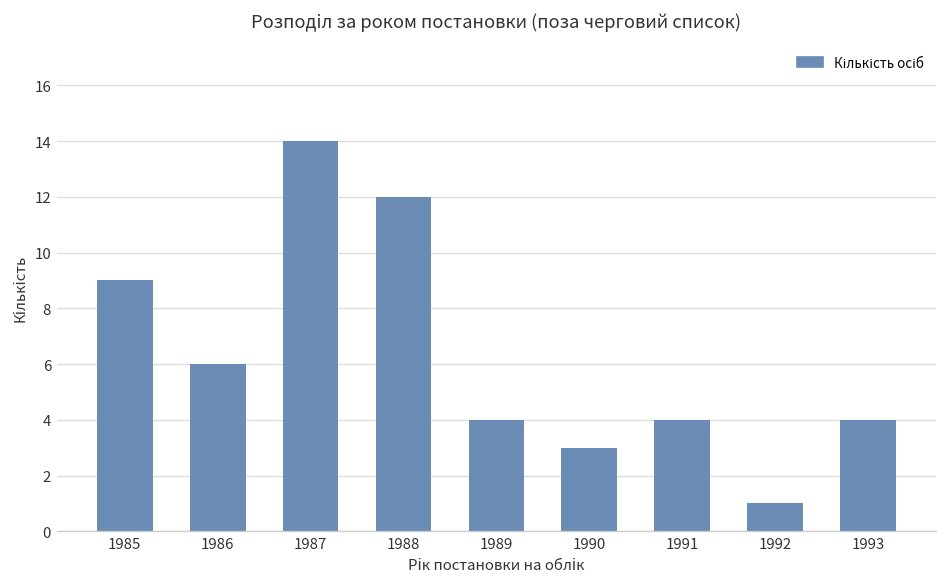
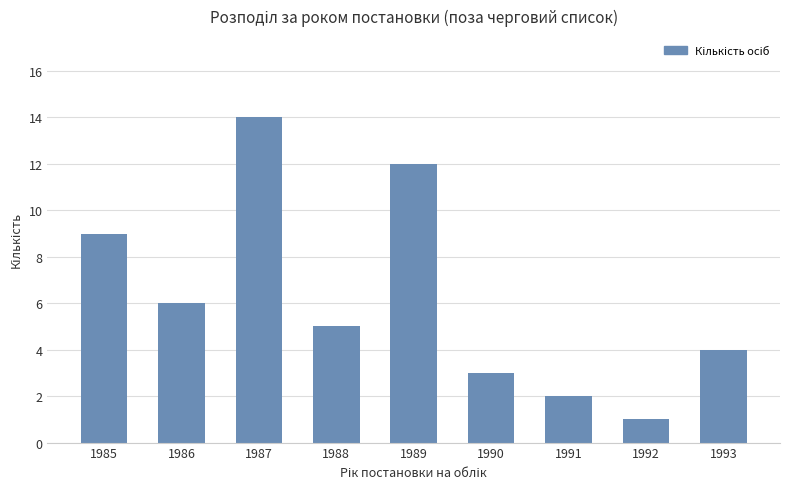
1988: 12 -> 5
1989: 4 -> 12
1991: 4 -> 2
